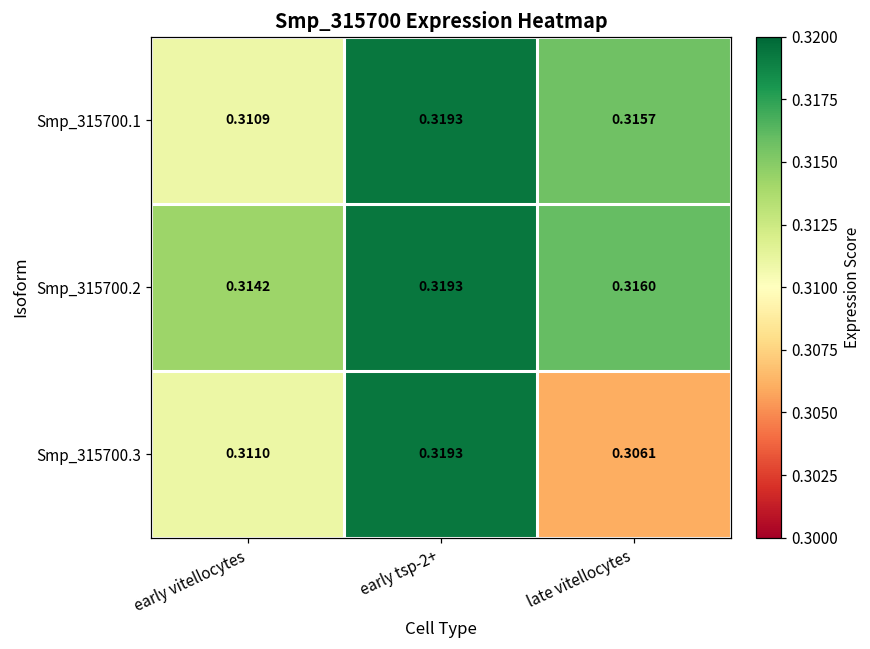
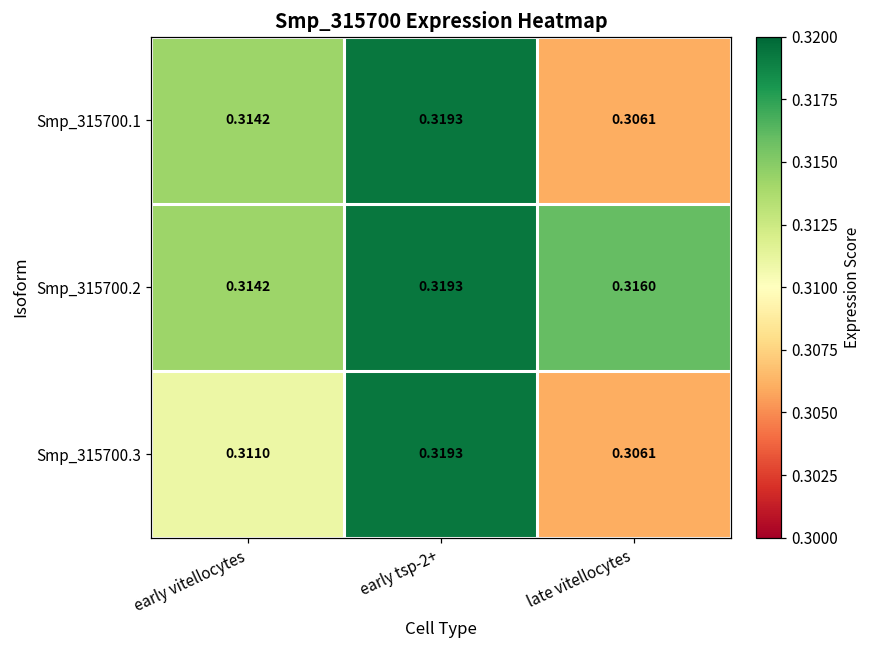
Smp_315700.1, early vitellocytes: 0.3109 -> 0.3142
Smp_315700.1, late vitellocytes: 0.3157 -> 0.3061
